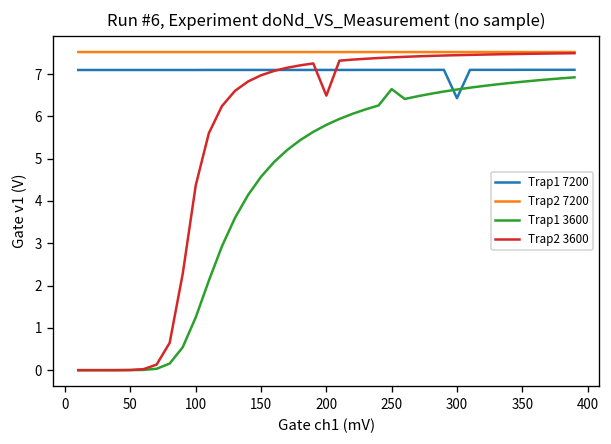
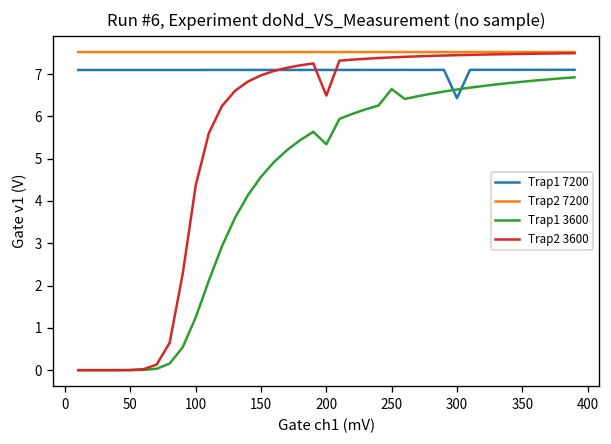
Trap1 3600, 200: 5.8 -> 5.3
